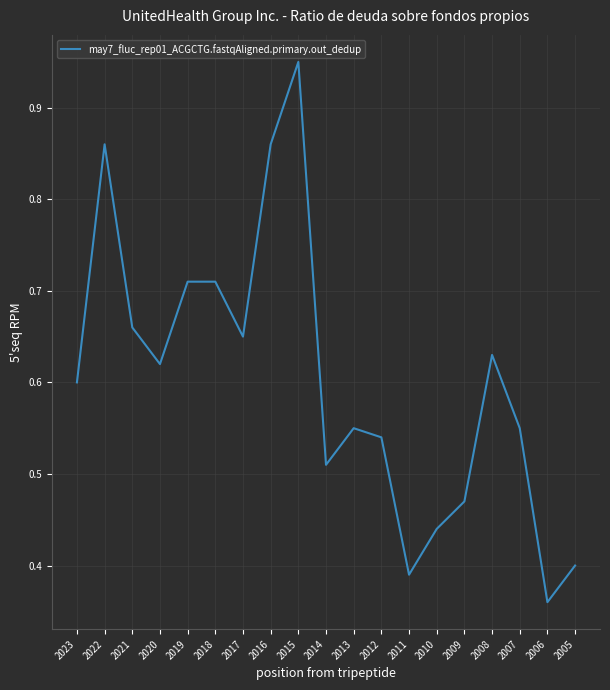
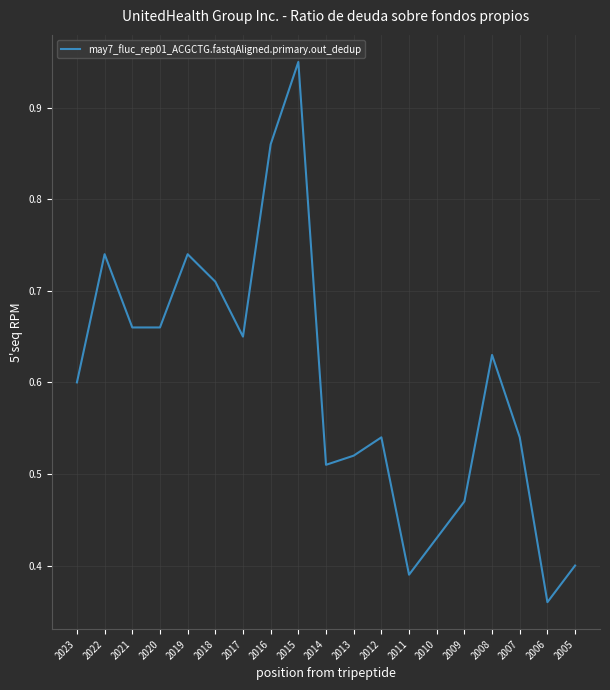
2022: 0.86 -> 0.74
2020: 0.62 -> 0.66
2019: 0.71 -> 0.74
2013: 0.55 -> 0.52
2010: 0.44 -> 0.43
2007: 0.55 -> 0.54
